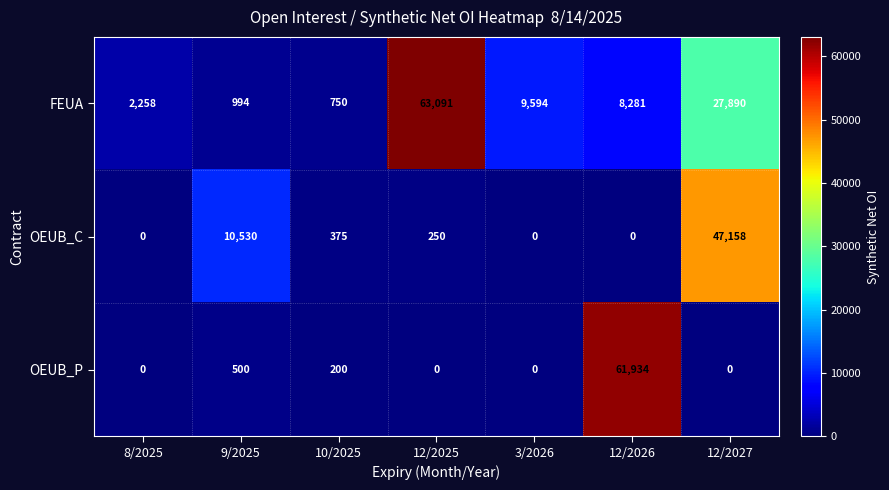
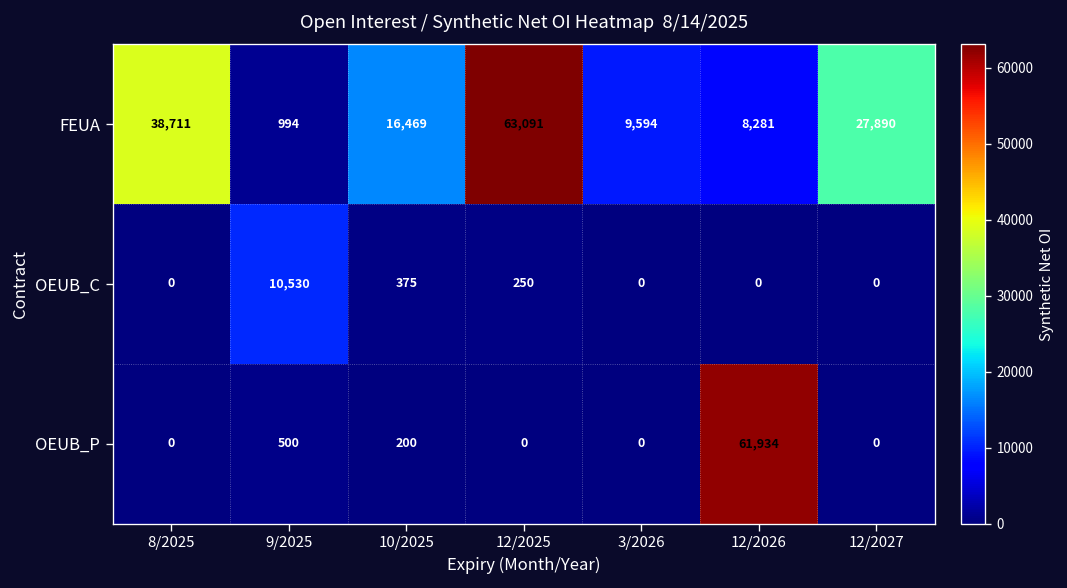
FEUA, 8/2025: 2,258 -> 38,711
FEUA, 10/2025: 750 -> 16,469
OEUB_C, 12/2027: 47,158 -> 0
